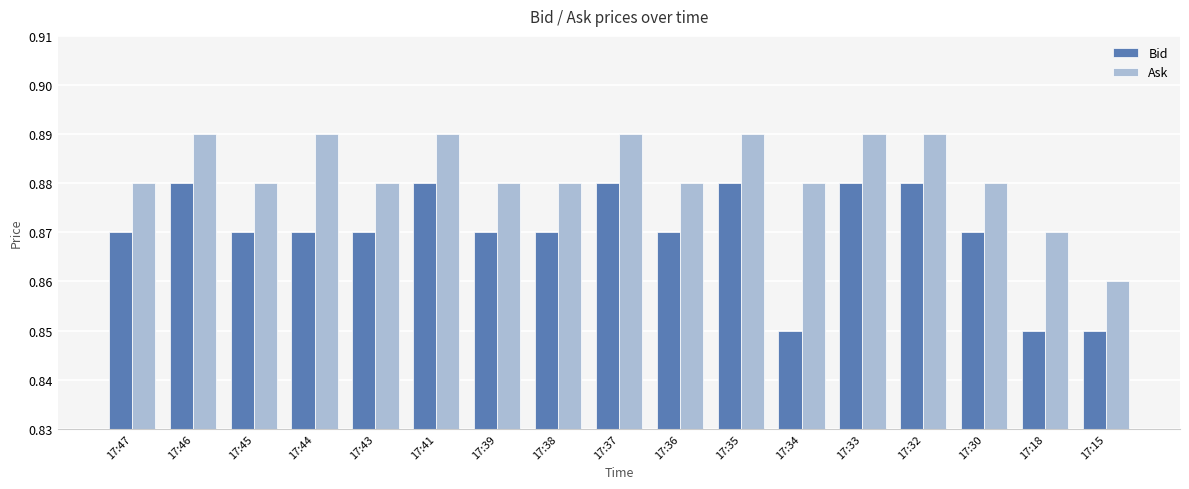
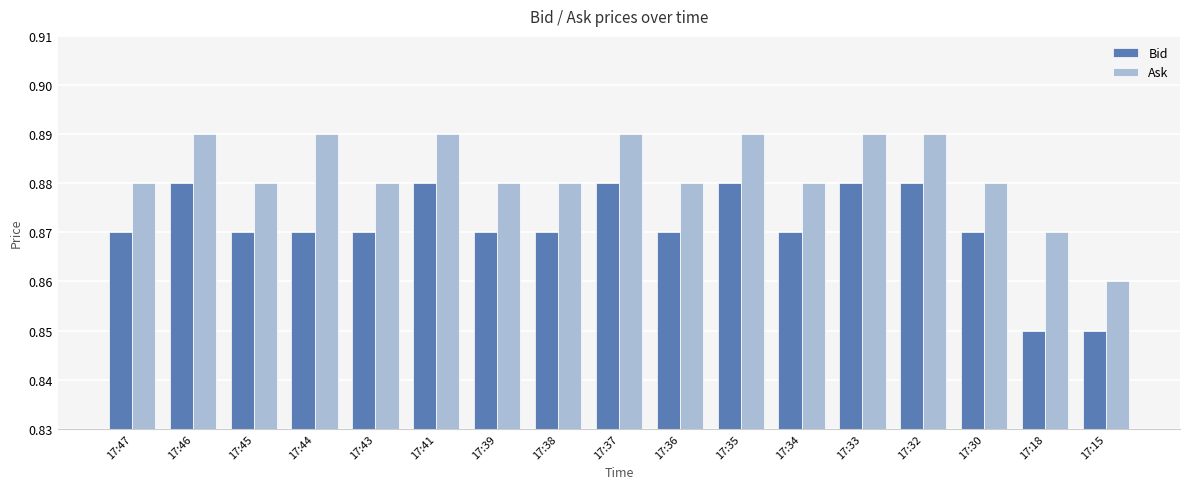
Bid, 17:34: 0.85 -> 0.87
